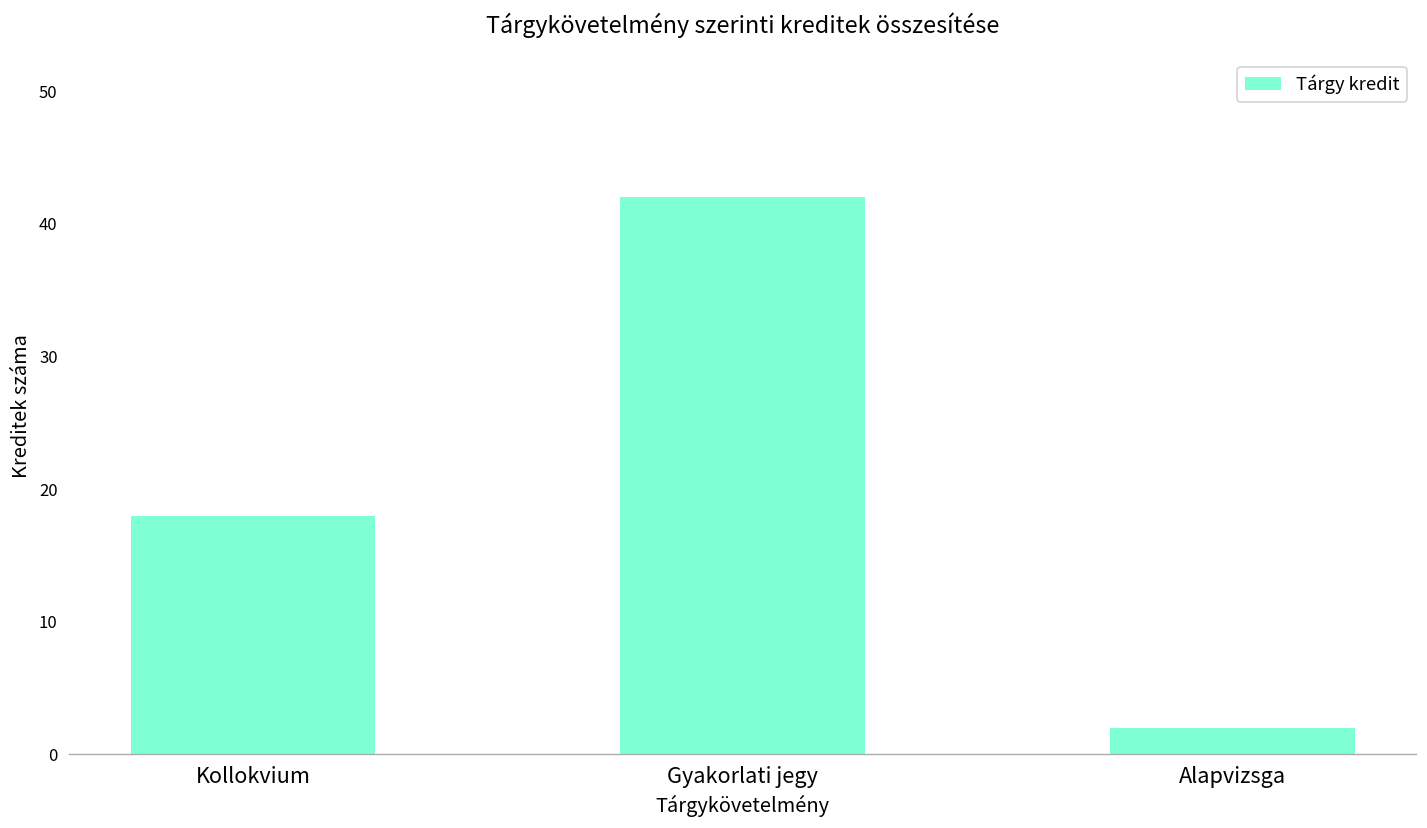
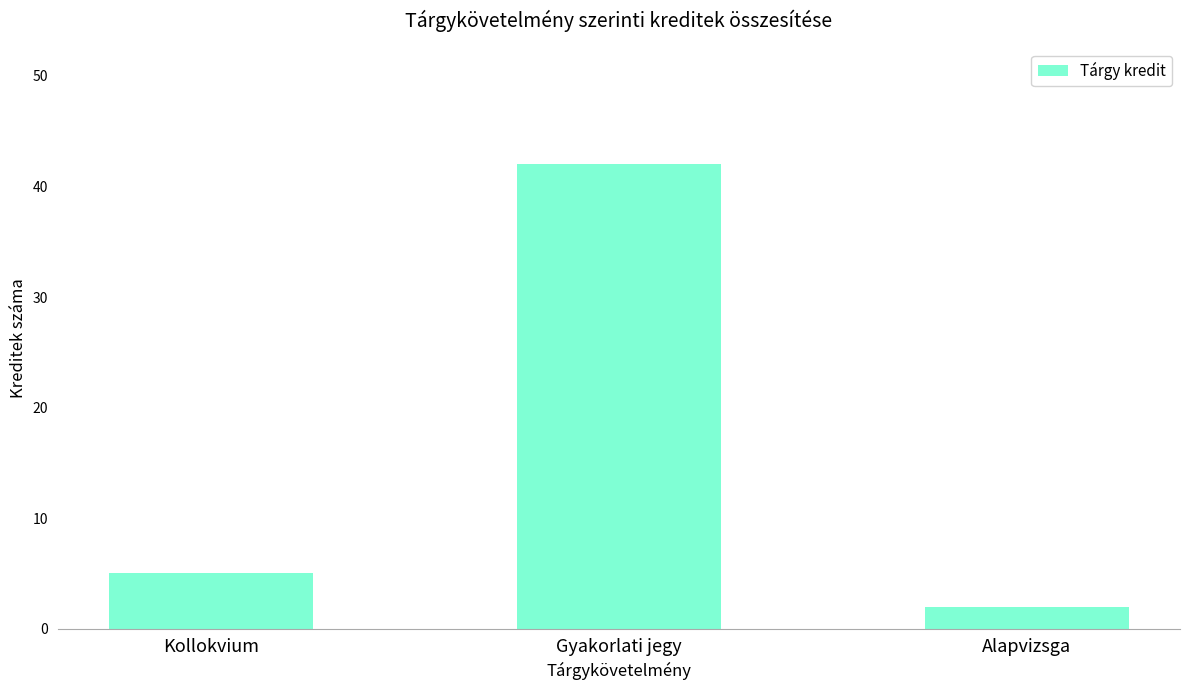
Kollokvium: 18 -> 5
